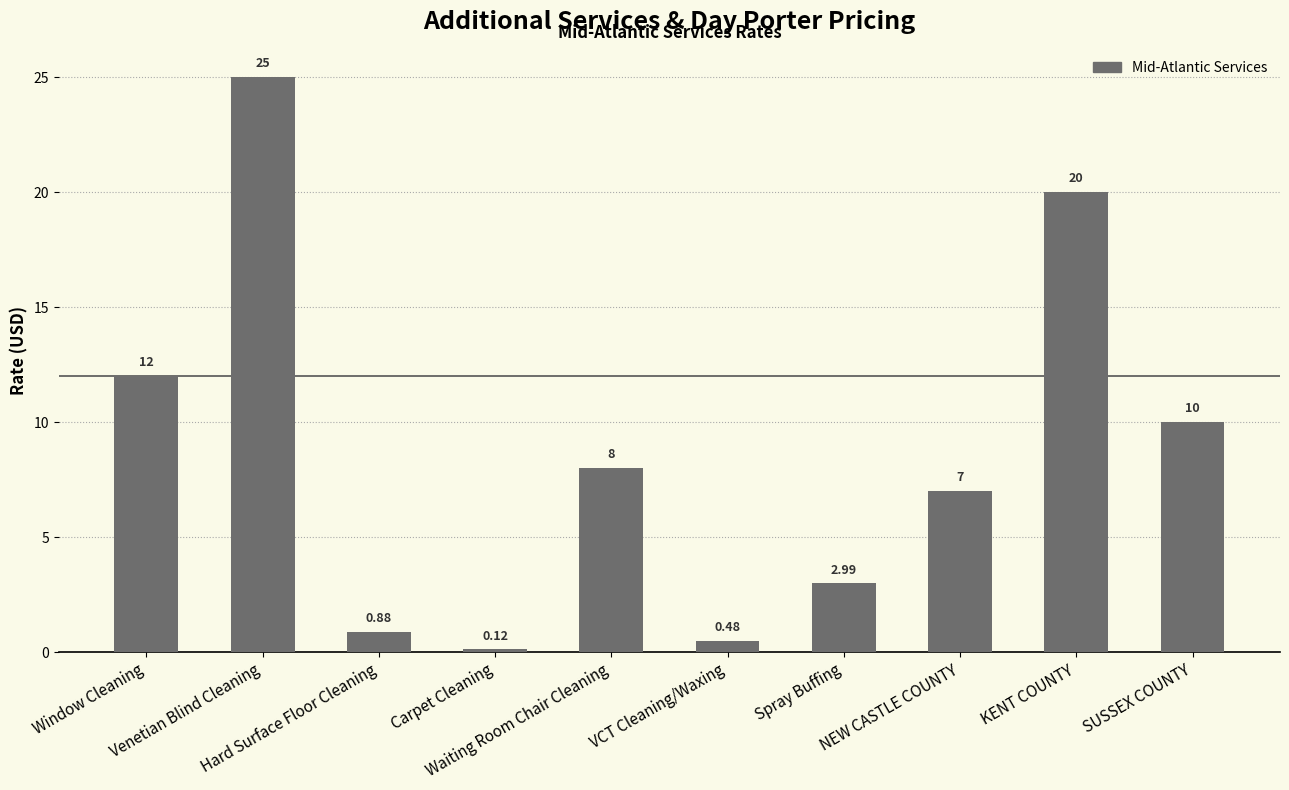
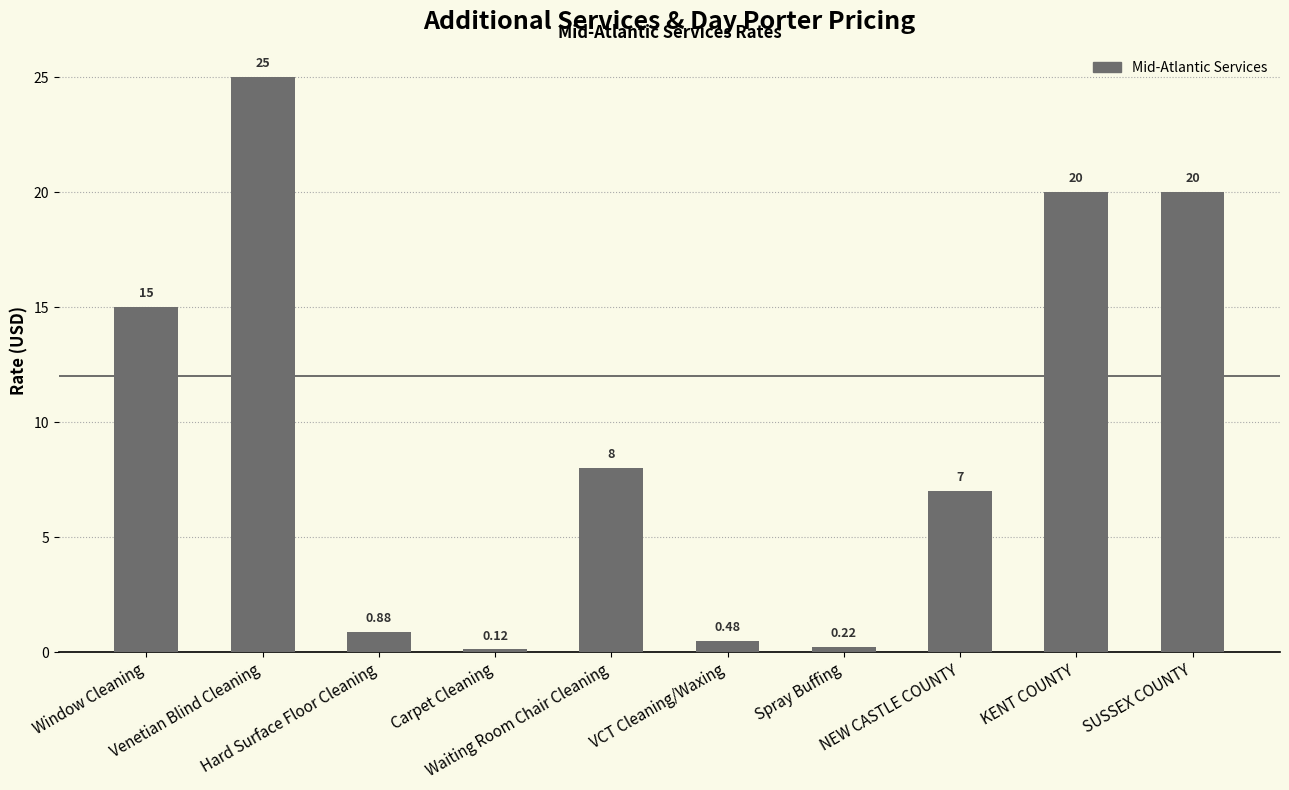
Window Cleaning: 12 -> 15
Spray Buffing: 2.99 -> 0.22
SUSSEX COUNTY: 10 -> 20
